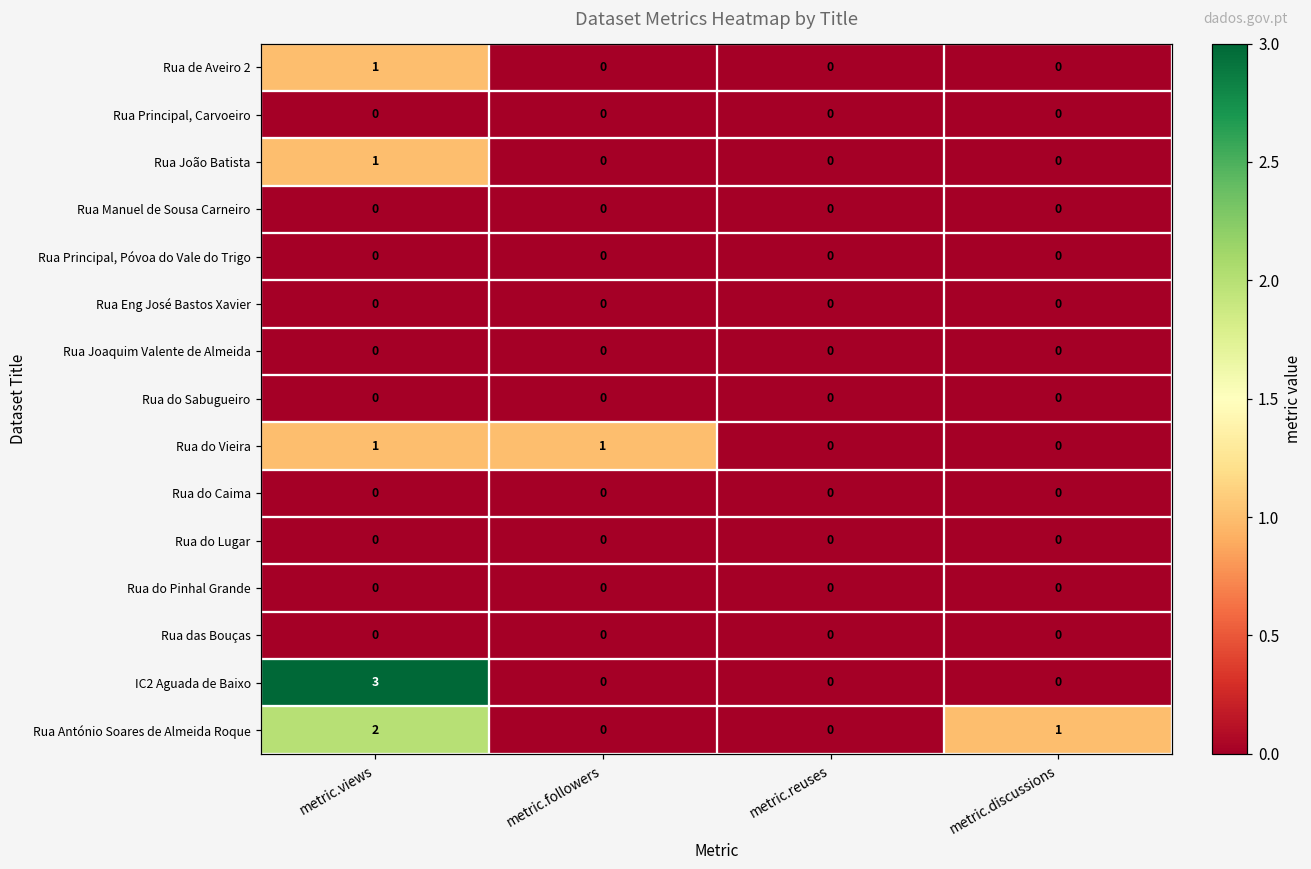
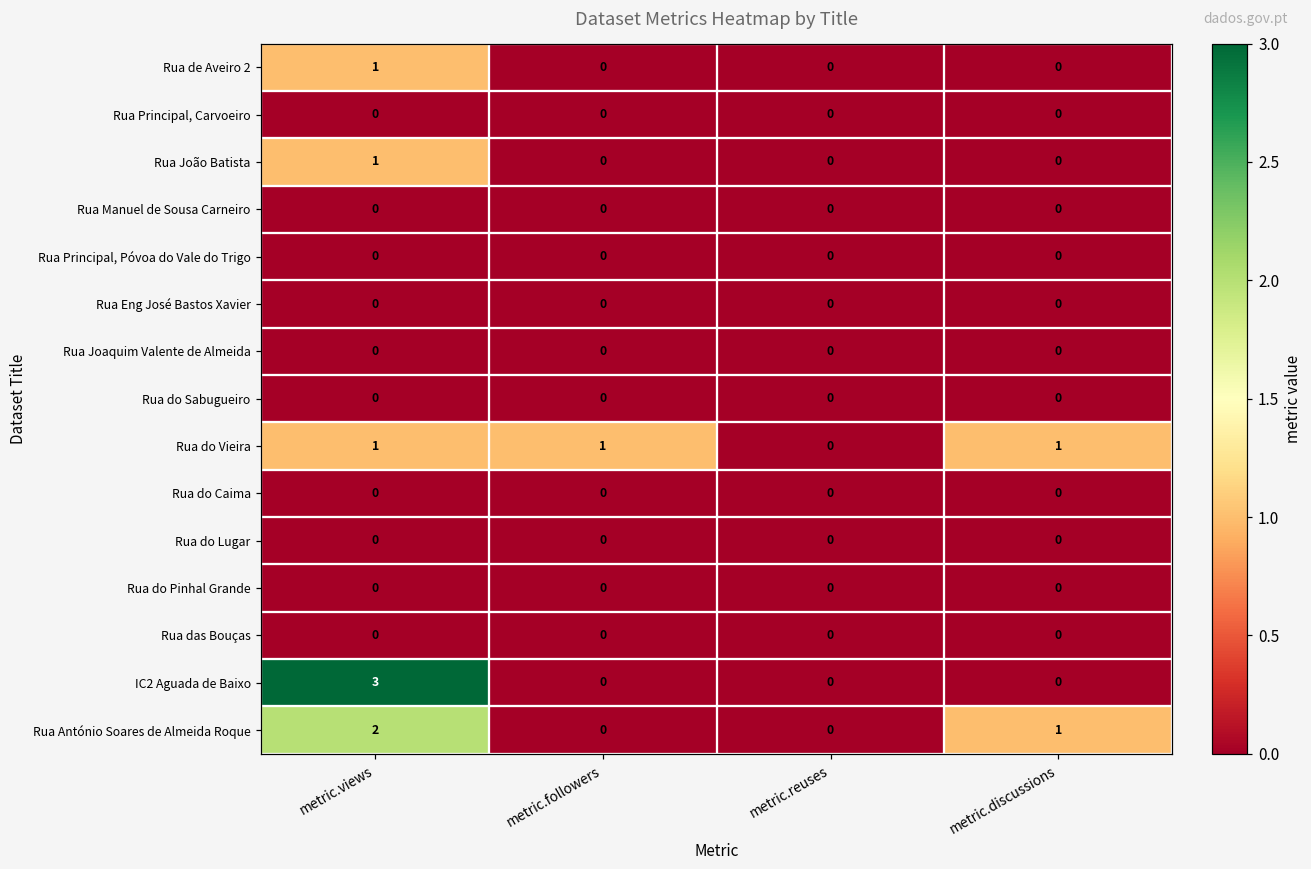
Rua do Vieira, metric.discussions: 0 -> 1
